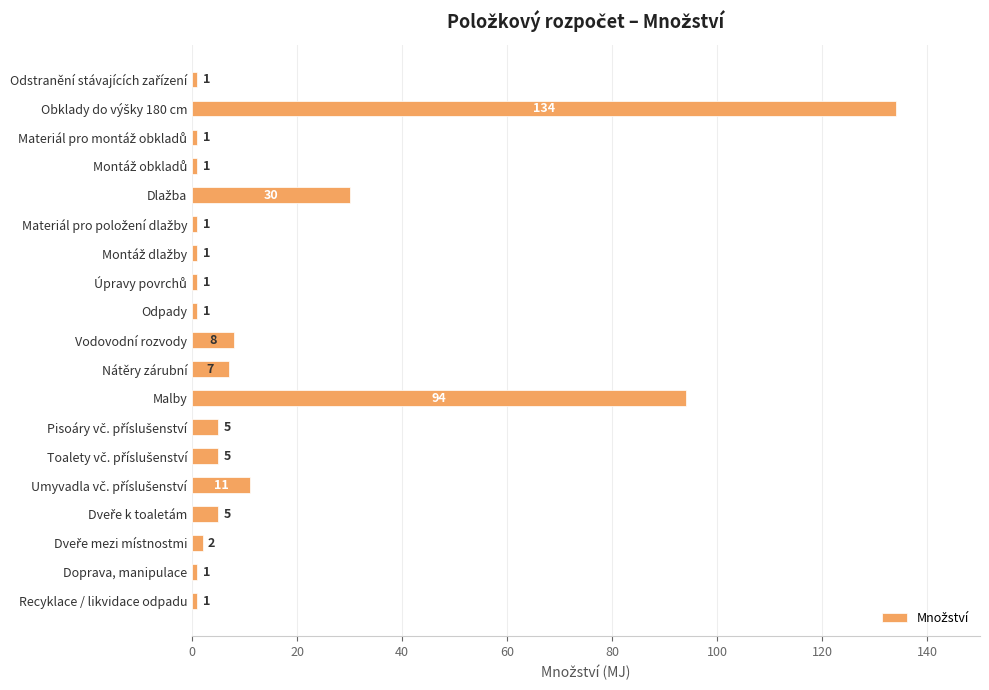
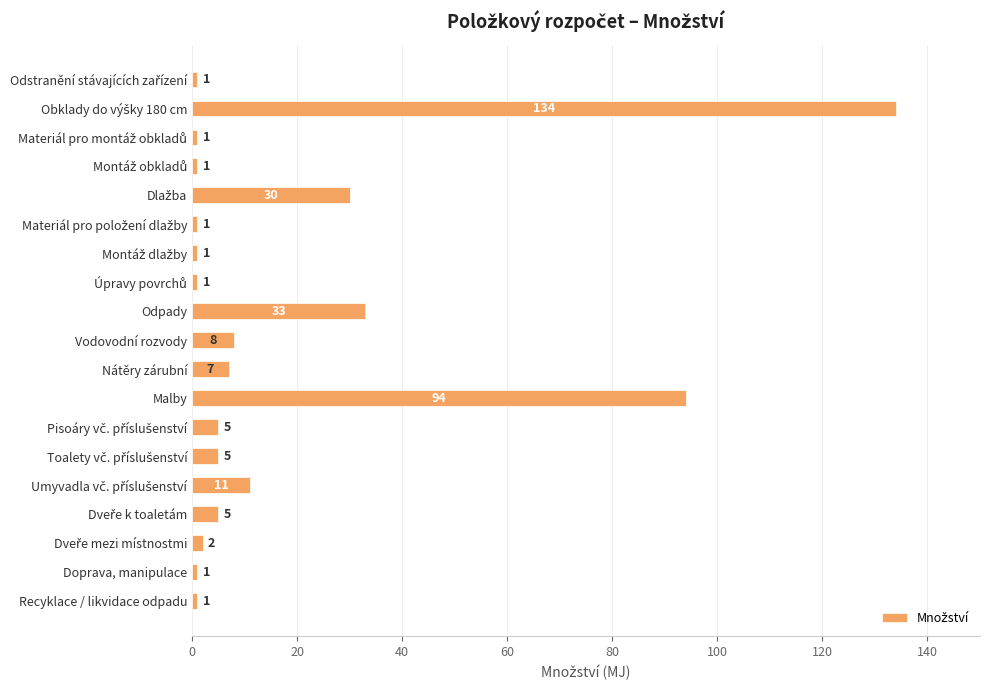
Odpady: 1 -> 33
